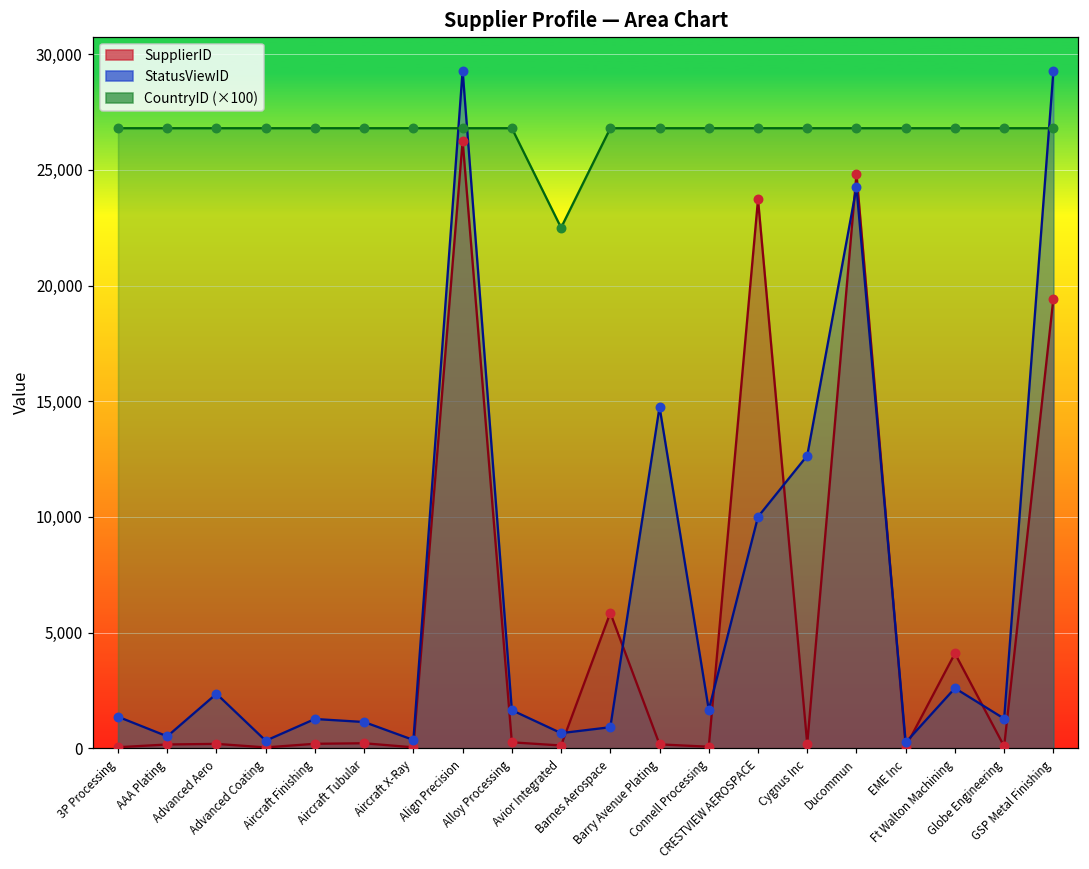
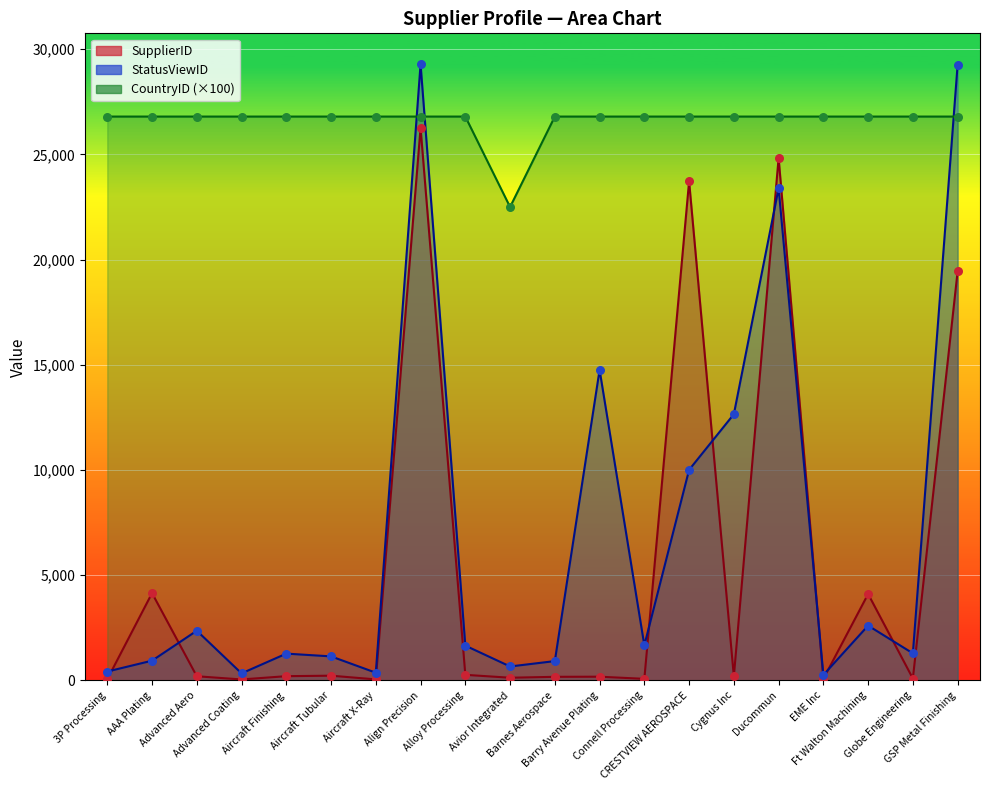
StatusViewID, 3P Processing: 1,400 -> 400
SupplierID, AAA Plating: 200 -> 4,100
StatusViewID, AAA Plating: 500 -> 900
SupplierID, Barnes Aerospace: 5,900 -> 200
StatusViewID, Ducommun: 24,200 -> 23,400
